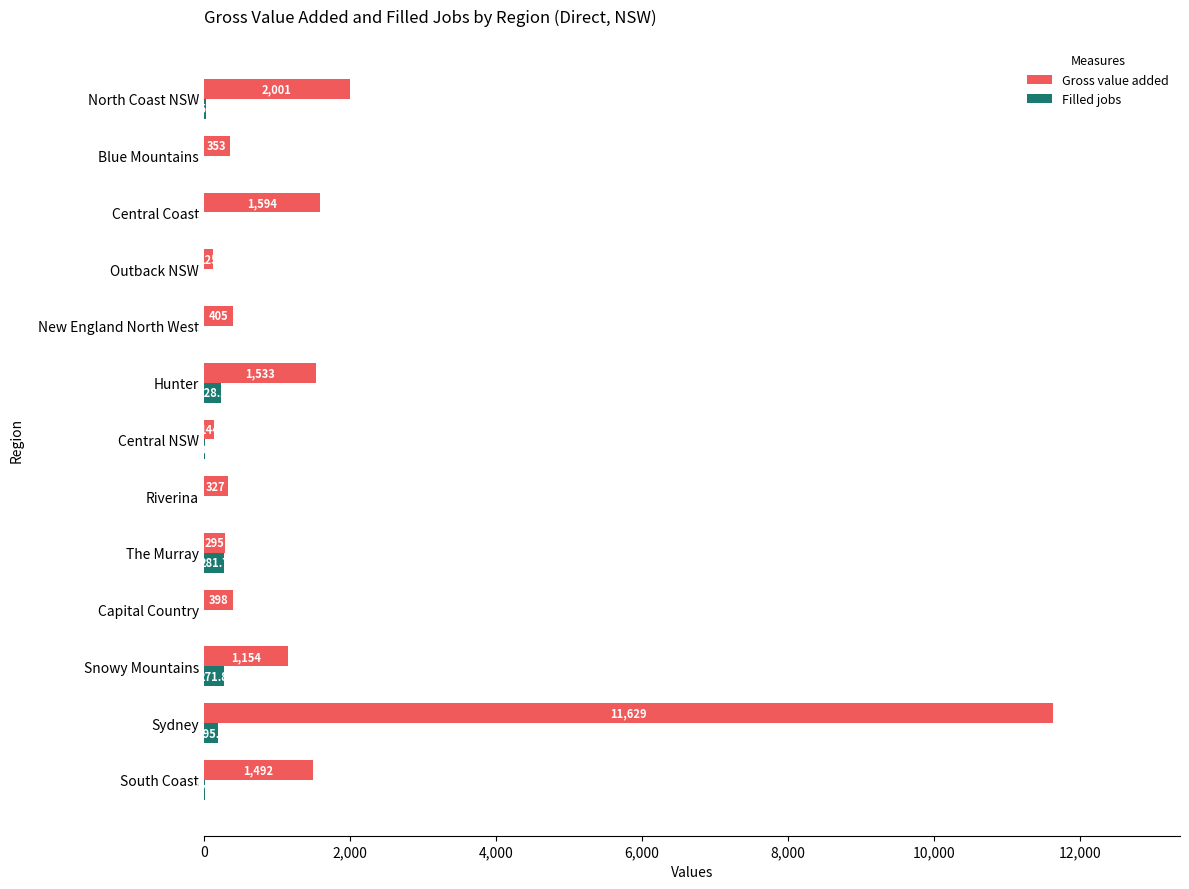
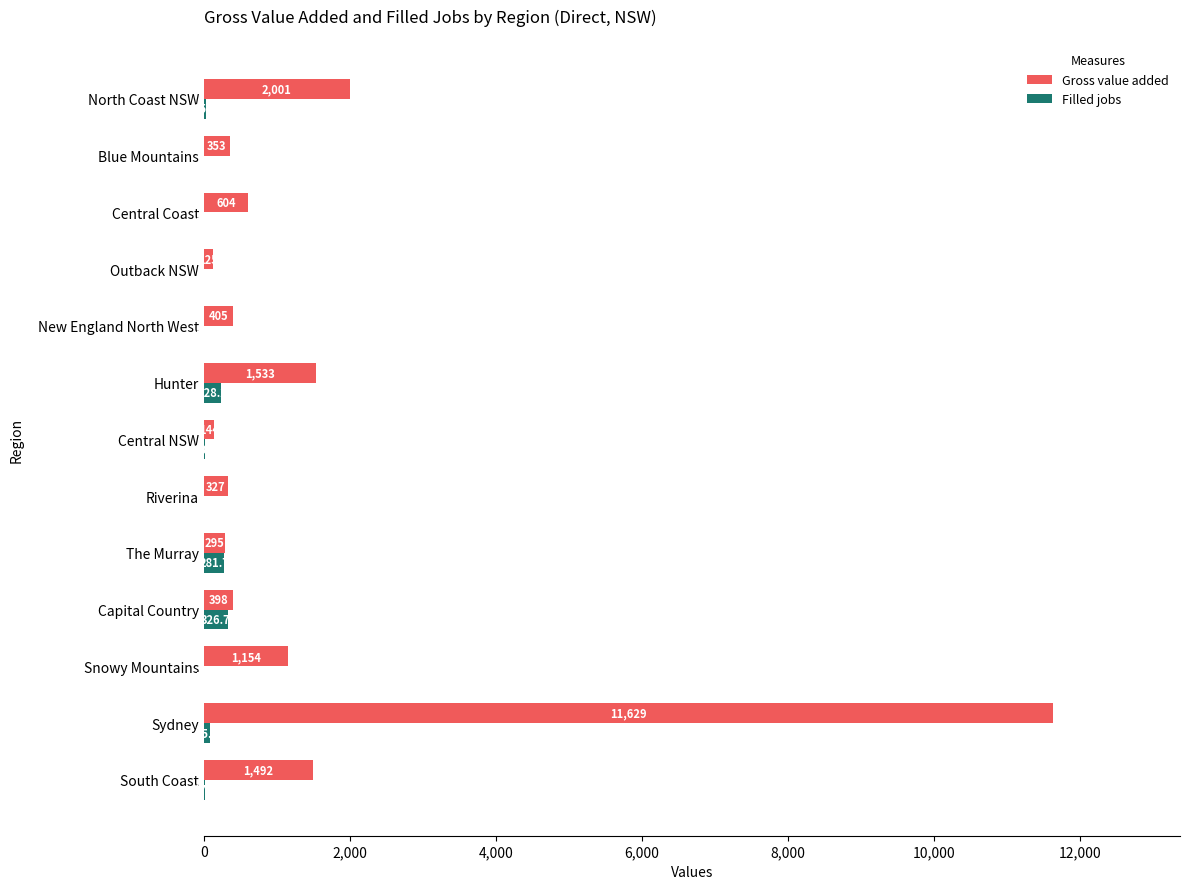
Gross value added, Central Coast: 1,594 -> 604
Filled jobs, Capital Country: 0 -> 300
Filled jobs, Snowy Mountains: 300 -> 0
Filled jobs, Sydney: 200 -> 100
